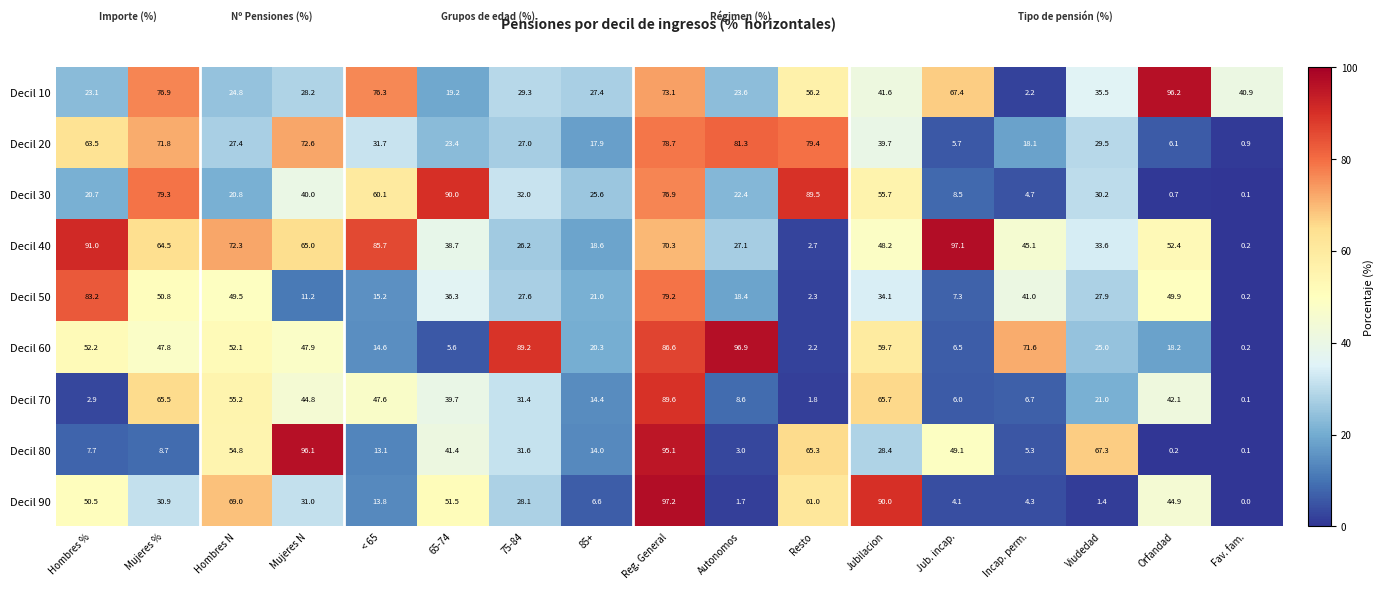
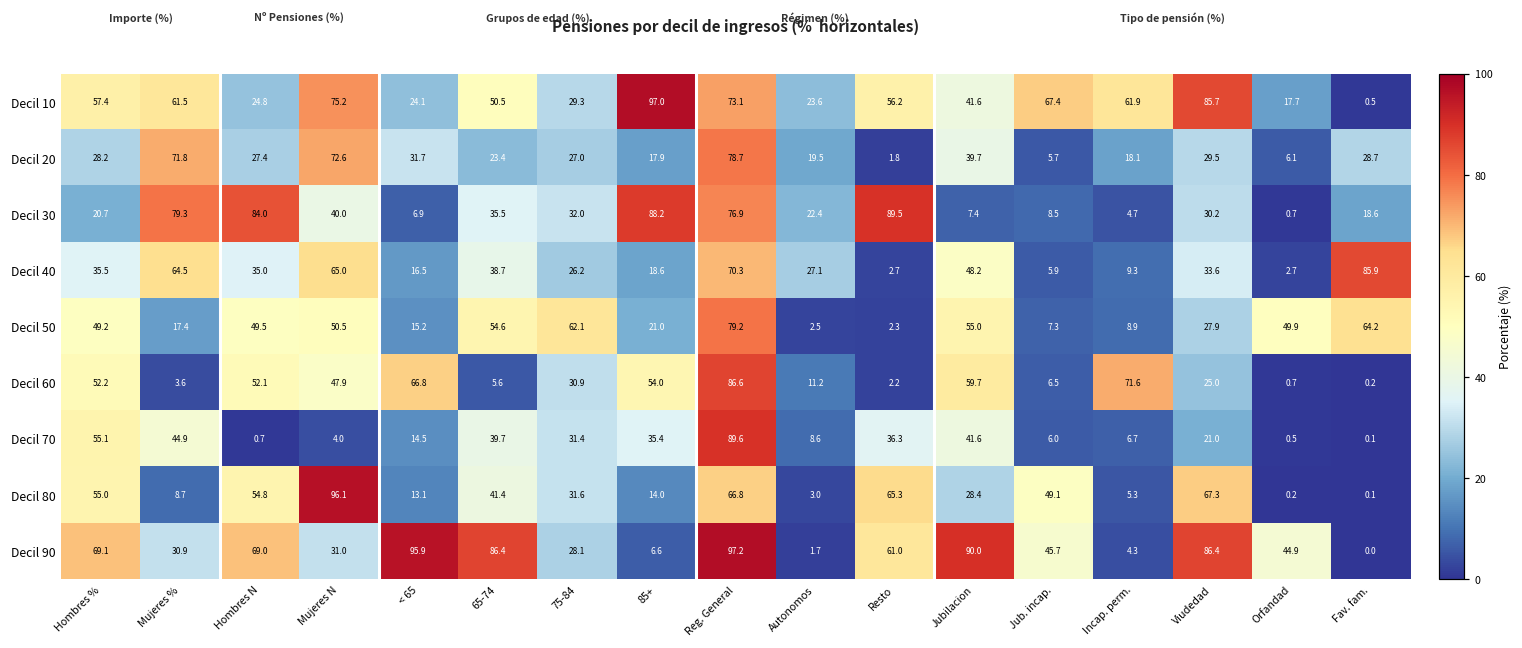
Decil 10, Hombres %: 23.1 -> 57.4
Decil 10, Mujeres %: 76.9 -> 61.5
Decil 10, Mujeres N: 28.2 -> 75.2
Decil 10, < 65: 76.3 -> 24.1
Decil 10, 65-74: 19.2 -> 50.5
Decil 10, 85+: 27.4 -> 97.0
Decil 10, Incap. perm.: 2.2 -> 61.9
Decil 10, Viudedad: 35.5 -> 85.7
Decil 10, Orfandad: 96.2 -> 17.7
Decil 10, Fav. fam.: 40.9 -> 0.5
Decil 20, Hombres %: 63.5 -> 28.2
Decil 20, Autonomos: 81.3 -> 19.5
Decil 20, Resto: 79.4 -> 1.8
Decil 20, Fav. fam.: 0.9 -> 28.7
Decil 30, Hombres N: 20.8 -> 84.0
Decil 30, < 65: 60.1 -> 6.9
Decil 30, 65-74: 90.0 -> 35.5
Decil 30, 85+: 25.6 -> 88.2
Decil 30, Jubilacion: 55.7 -> 7.4
Decil 30, Fav. fam.: 0.1 -> 18.6
Decil 40, Hombres %: 91.0 -> 35.5
Decil 40, Hombres N: 72.3 -> 35.0
Decil 40, < 65: 85.7 -> 16.5
Decil 40, Jub. incap.: 97.1 -> 5.9
Decil 40, Incap. perm.: 45.1 -> 9.3
Decil 40, Orfandad: 52.4 -> 2.7
Decil 40, Fav. fam.: 0.2 -> 85.9
Decil 50, Hombres %: 83.2 -> 49.2
Decil 50, Mujeres %: 50.8 -> 17.4
Decil 50, Mujeres N: 11.2 -> 50.5
Decil 50, 65-74: 36.3 -> 54.6
Decil 50, 75-84: 27.6 -> 62.1
Decil 50, Autonomos: 18.4 -> 2.5
Decil 50, Jubilacion: 34.1 -> 55.0
Decil 50, Incap. perm.: 41.0 -> 8.9
Decil 50, Fav. fam.: 0.2 -> 64.2
Decil 60, Mujeres %: 47.8 -> 3.6
Decil 60, < 65: 14.6 -> 66.8
Decil 60, 75-84: 89.2 -> 30.9
Decil 60, 85+: 20.3 -> 54.0
Decil 60, Autonomos: 96.9 -> 11.2
Decil 60, Orfandad: 18.2 -> 0.7
Decil 70, Hombres %: 2.9 -> 55.1
Decil 70, Mujeres %: 65.5 -> 44.9
Decil 70, Hombres N: 55.2 -> 0.7
Decil 70, Mujeres N: 44.8 -> 4.0
Decil 70, < 65: 47.6 -> 14.5
Decil 70, 85+: 14.4 -> 35.4
Decil 70, Resto: 1.8 -> 36.3
Decil 70, Jubilacion: 65.7 -> 41.6
Decil 70, Orfandad: 42.1 -> 0.5
Decil 80, Hombres %: 7.7 -> 55.0
Decil 80, Reg. General: 95.1 -> 66.8
Decil 90, Hombres %: 50.5 -> 69.1
Decil 90, < 65: 13.8 -> 95.9
Decil 90, 65-74: 51.5 -> 86.4
Decil 90, Jub. incap.: 4.1 -> 45.7
Decil 90, Viudedad: 1.4 -> 86.4
